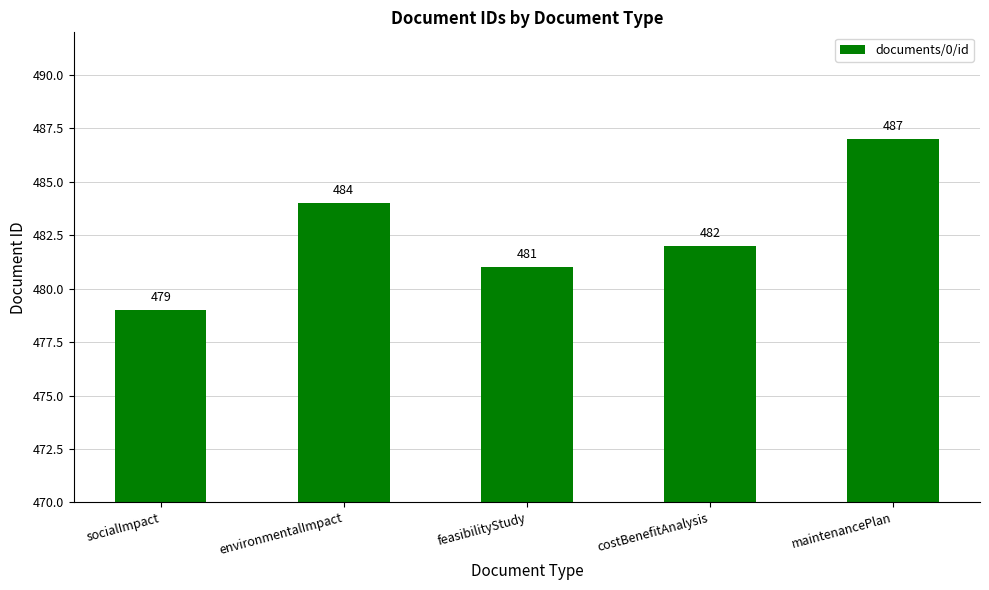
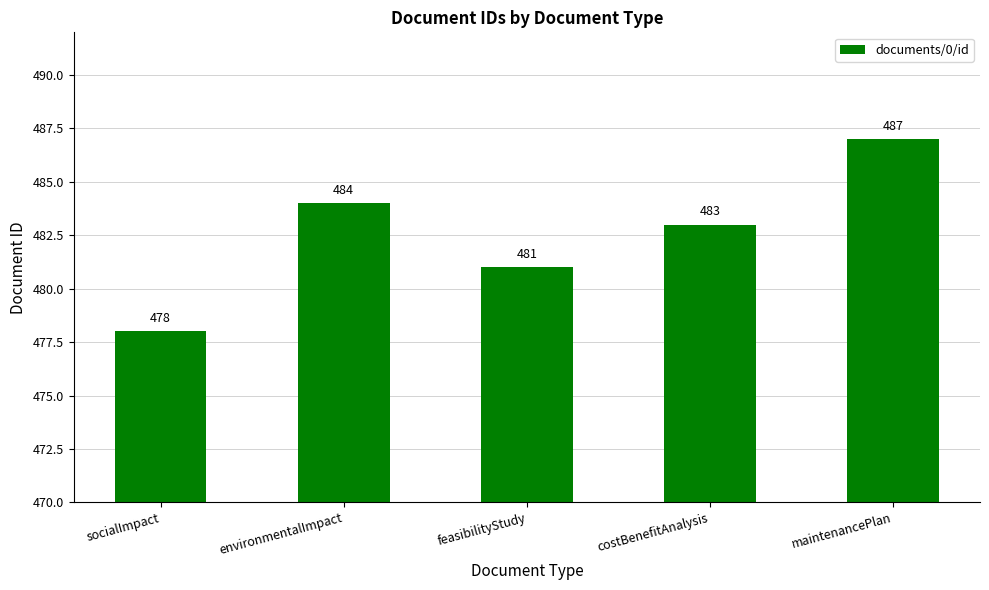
socialImpact: 479 -> 478
costBenefitAnalysis: 482 -> 483
